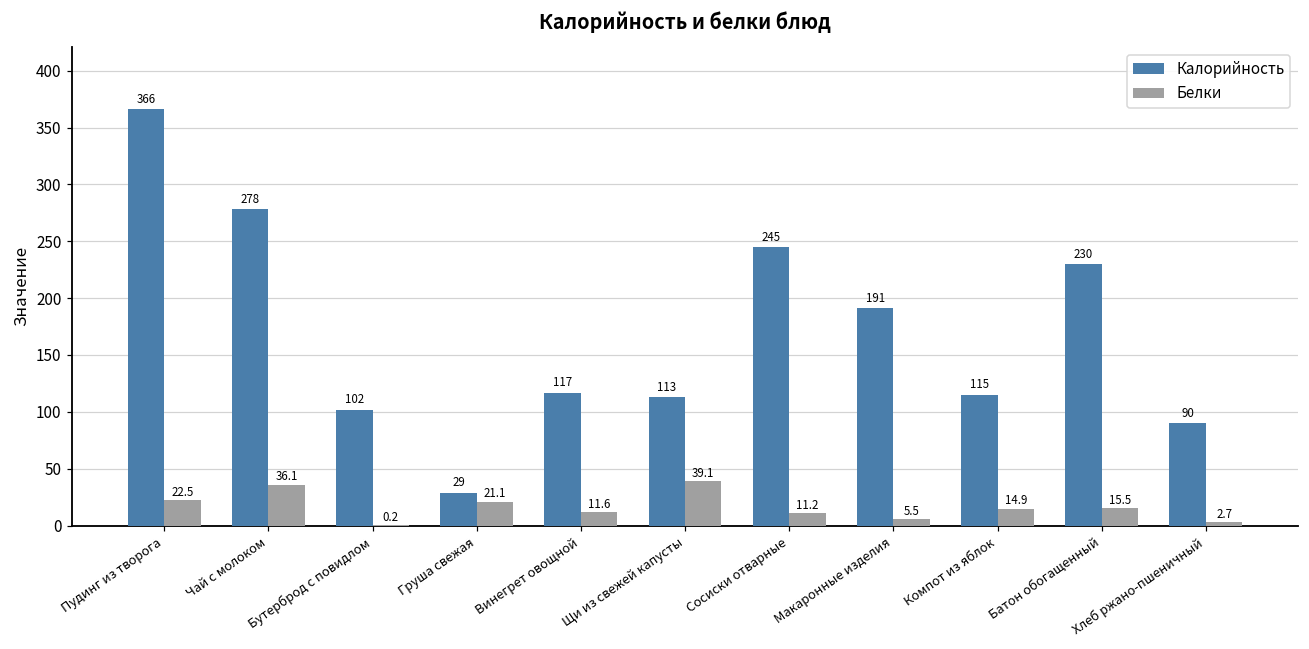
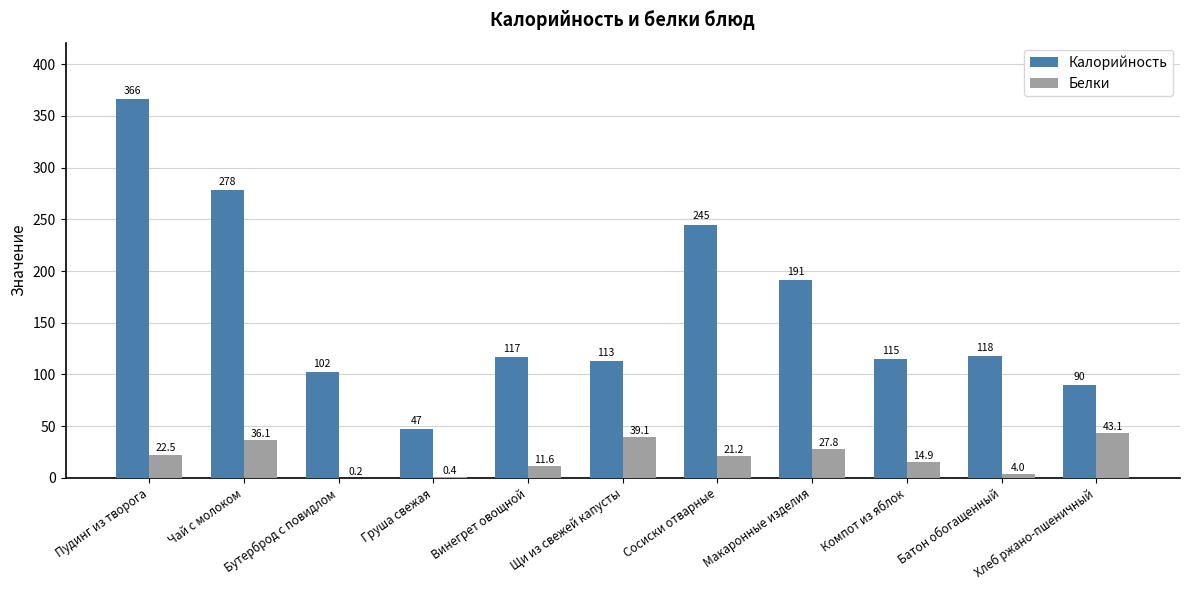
Калорийность, Груша свежая: 29 -> 47
Белки, Груша свежая: 21.1 -> 0.4
Белки, Сосиски отварные: 11.2 -> 21.2
Белки, Макаронные изделия: 5.5 -> 27.8
Калорийность, Батон обогащенный: 230 -> 118
Белки, Батон обогащенный: 15.5 -> 4.0
Белки, Хлеб ржано-пшеничный: 2.7 -> 43.1
